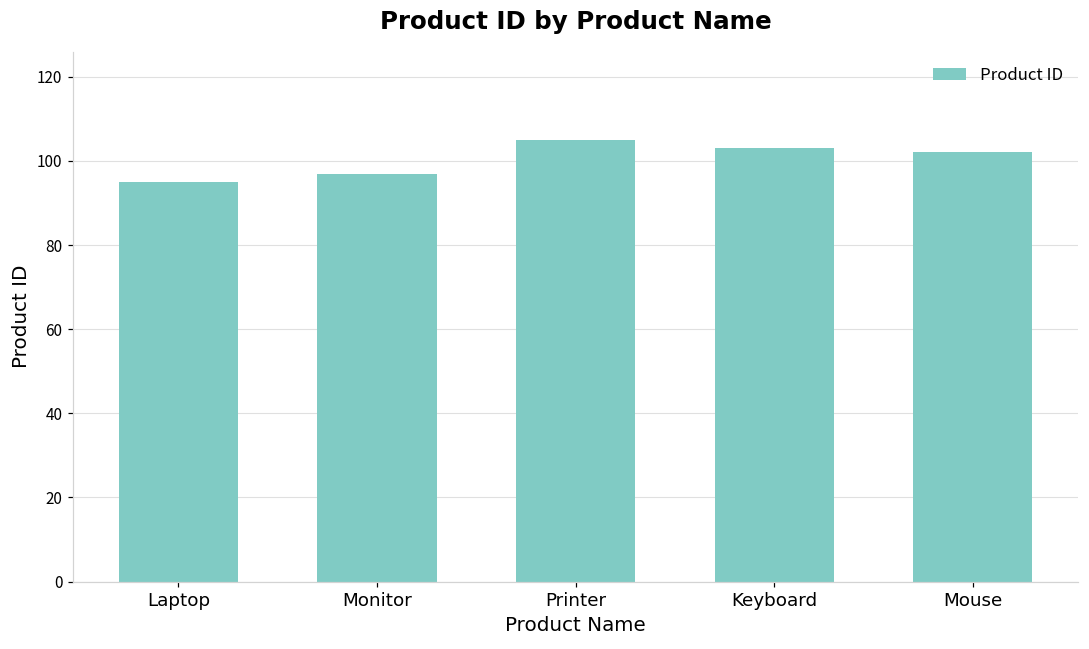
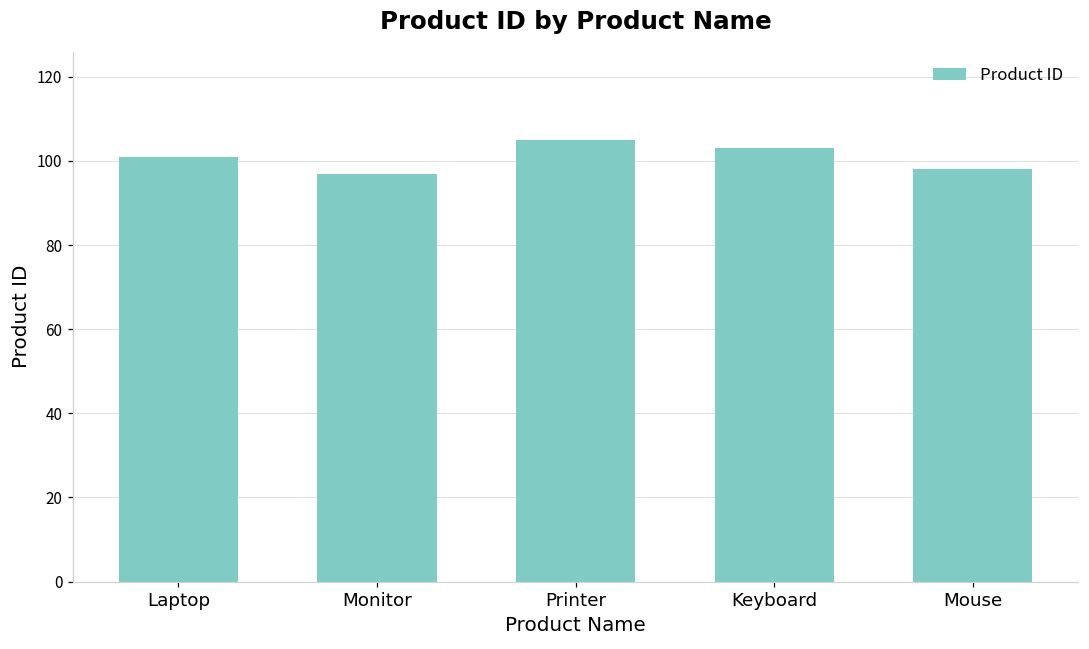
Laptop: 95 -> 101
Mouse: 102 -> 98
